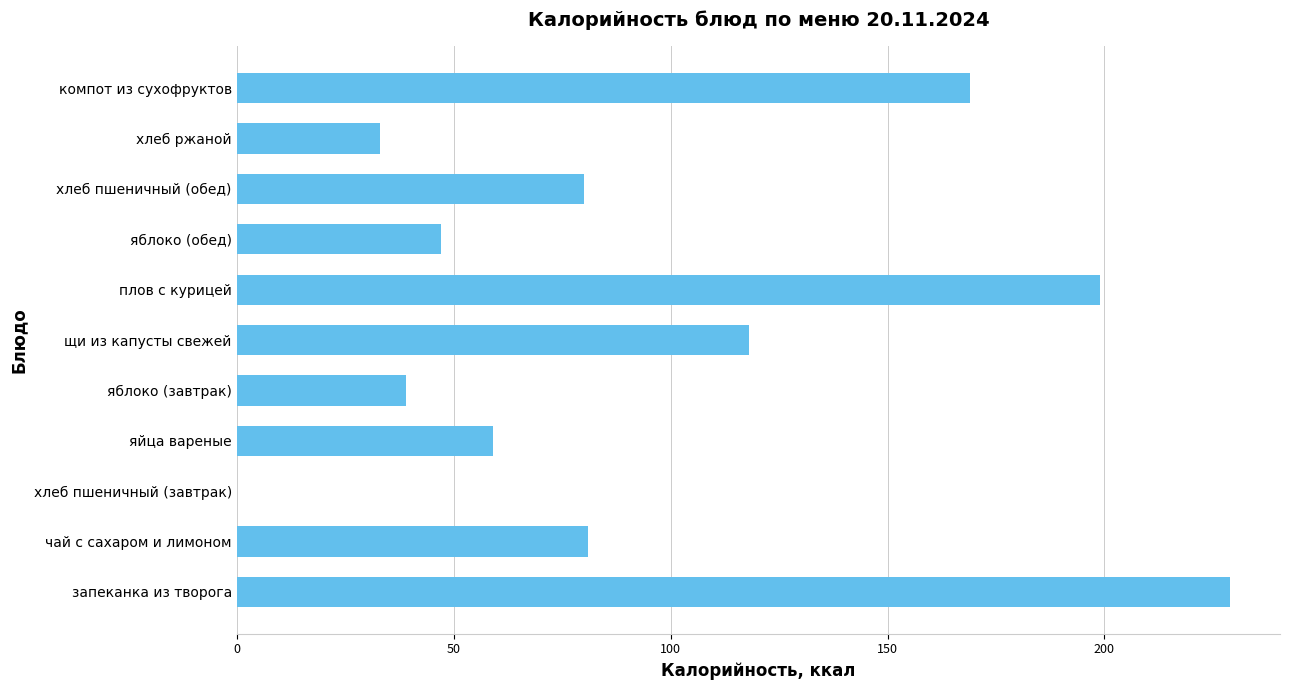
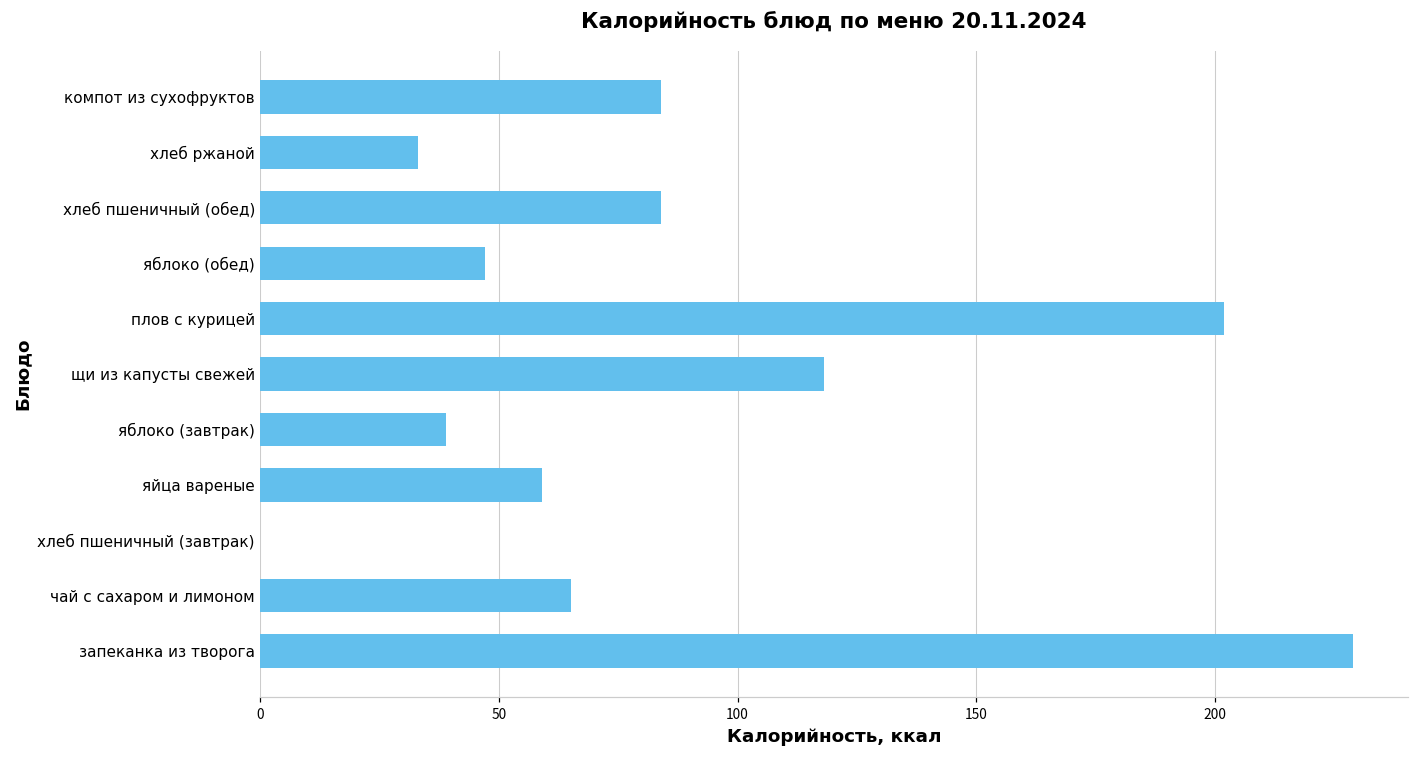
компот из сухофруктов: 169 -> 84
хлеб пшеничный (обед): 80 -> 84
плов с курицей: 199 -> 202
чай с сахаром и лимоном: 81 -> 65
